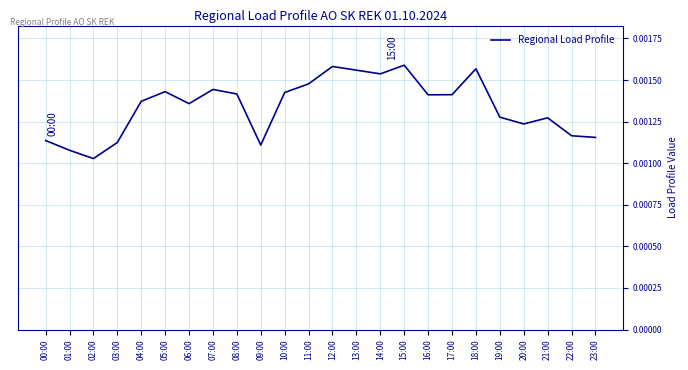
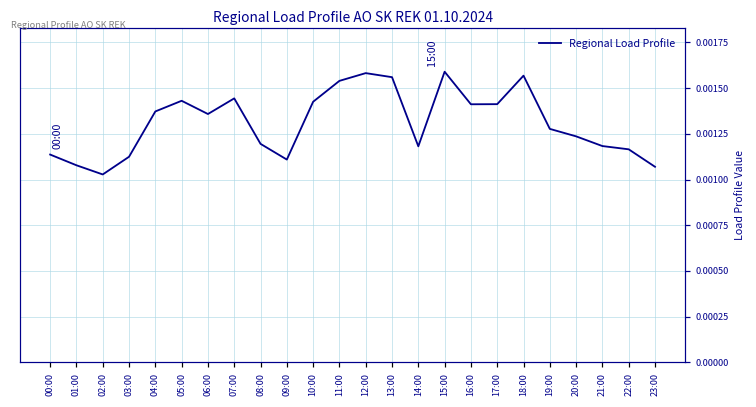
08:00: 0.00142 -> 0.00119
11:00: 0.00148 -> 0.00154
14:00: 0.00154 -> 0.00118
21:00: 0.00127 -> 0.00118
23:00: 0.00115 -> 0.00107
